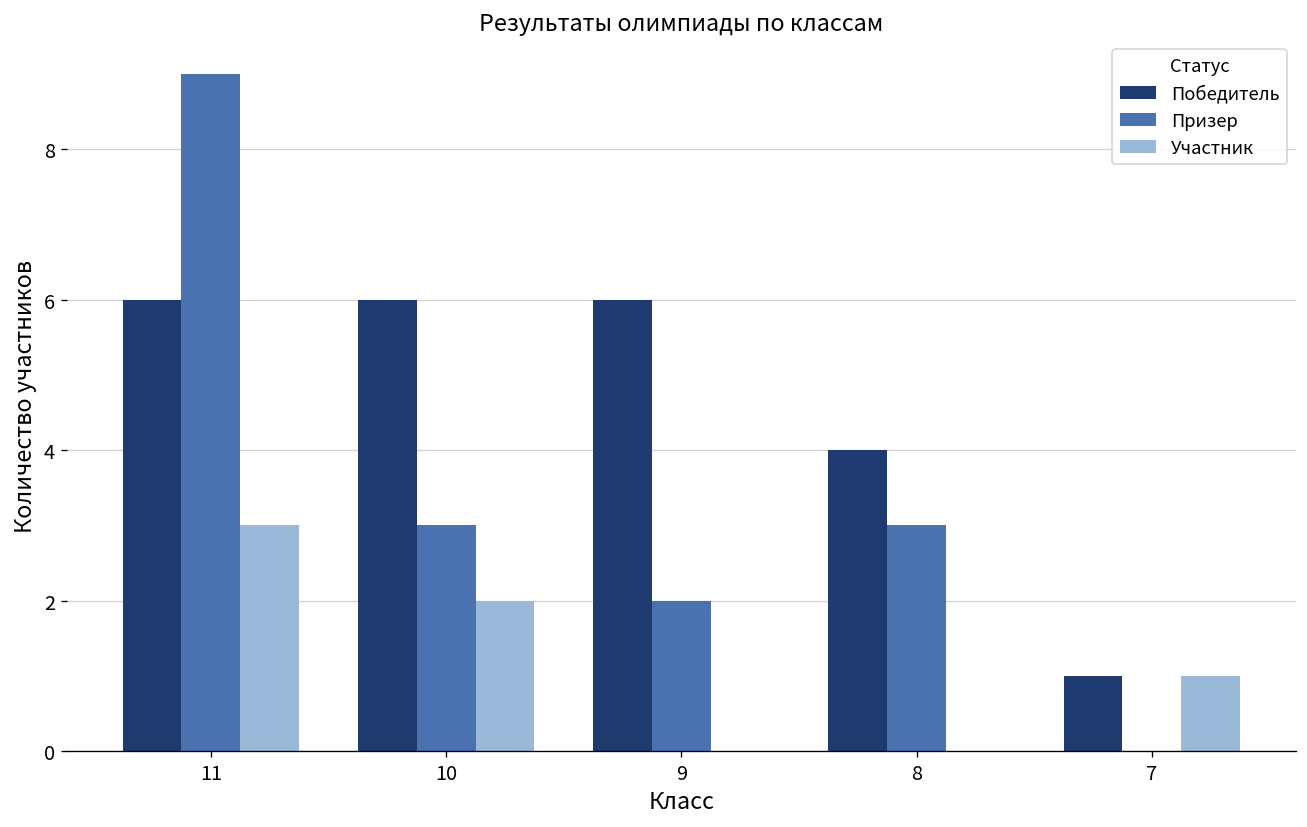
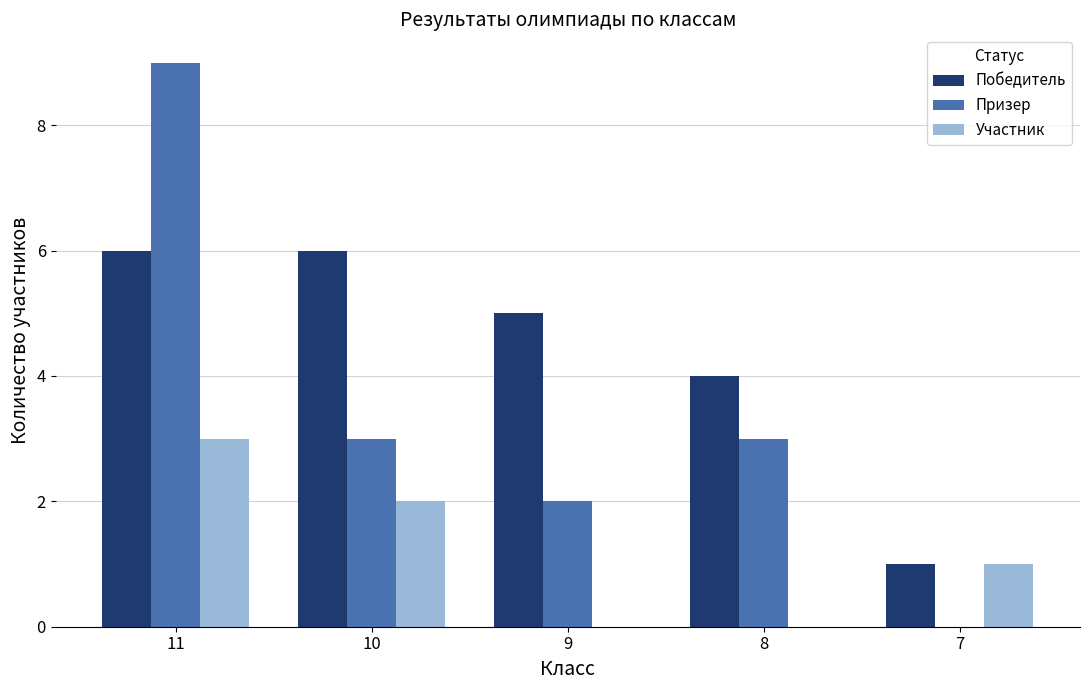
Победитель, 9: 6 -> 5
